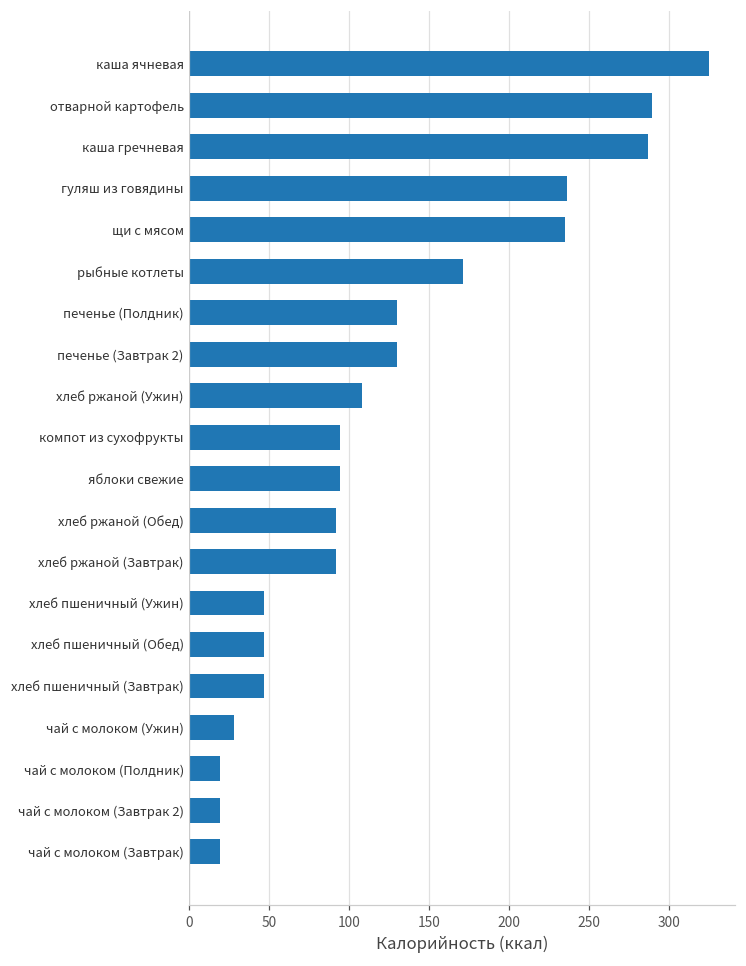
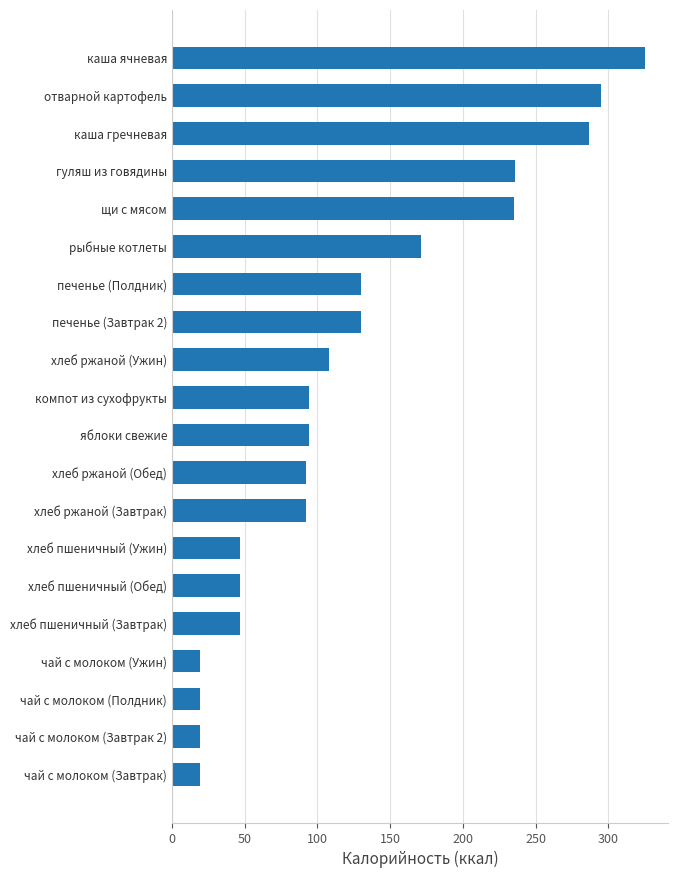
отварной картофель: 289 -> 295
чай с молоком (Ужин): 28 -> 19
